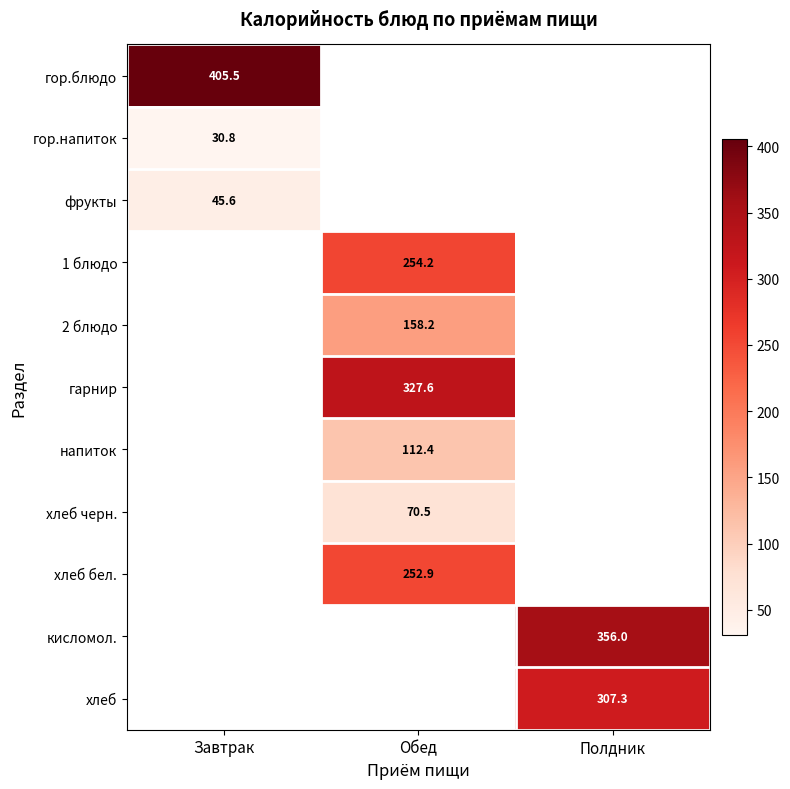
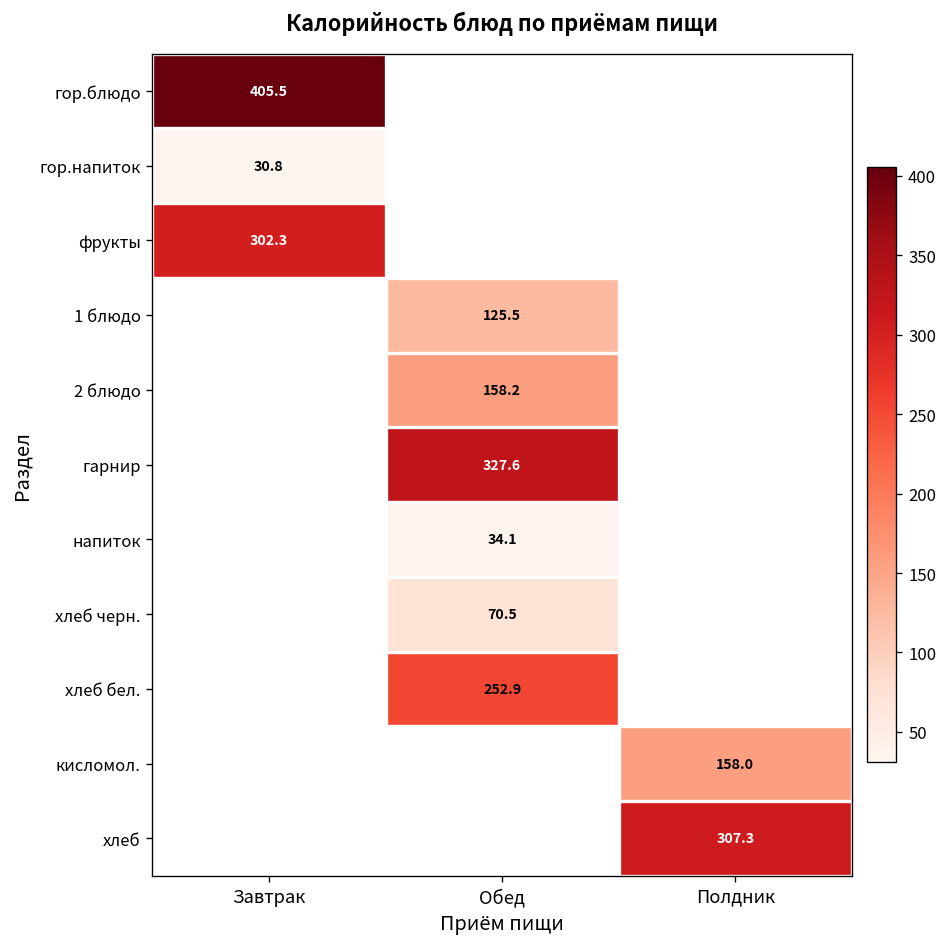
фрукты, Завтрак: 45.6 -> 302.3
1 блюдо, Обед: 254.2 -> 125.5
напиток, Обед: 112.4 -> 34.1
кисломол., Полдник: 356.0 -> 158.0
